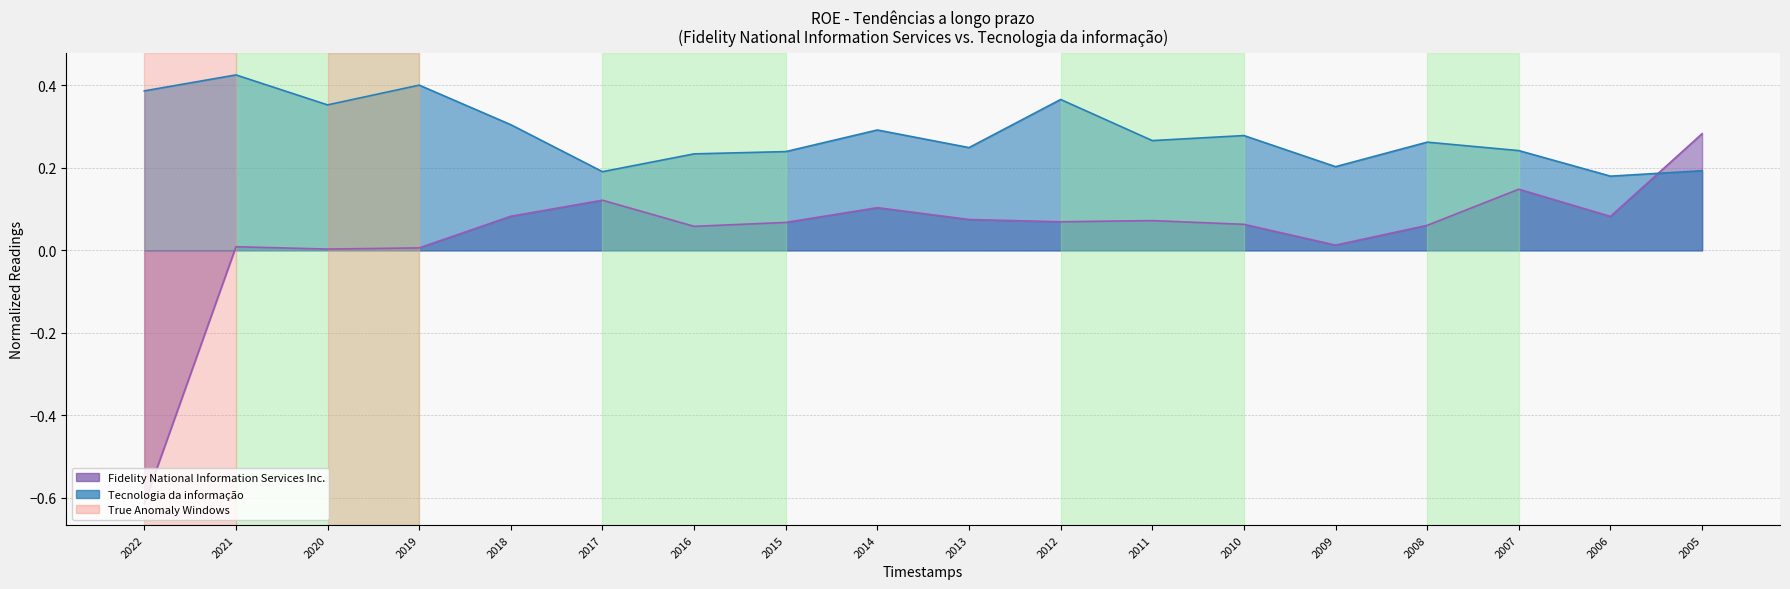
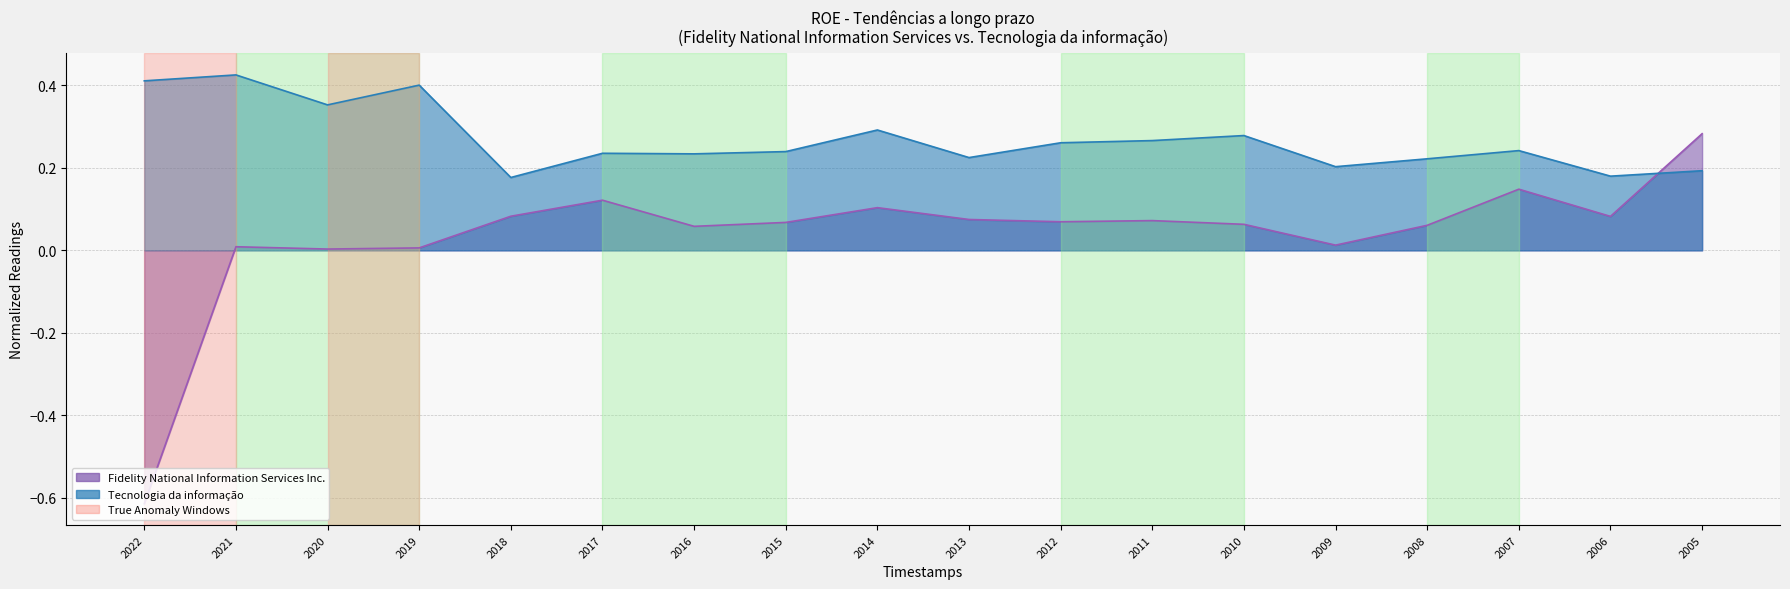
Tecnologia da informação, 2022: 0.39 -> 0.41
Tecnologia da informação, 2018: 0.30 -> 0.18
Tecnologia da informação, 2017: 0.19 -> 0.24
Tecnologia da informação, 2013: 0.25 -> 0.23
Tecnologia da informação, 2012: 0.37 -> 0.26
Tecnologia da informação, 2008: 0.26 -> 0.22
